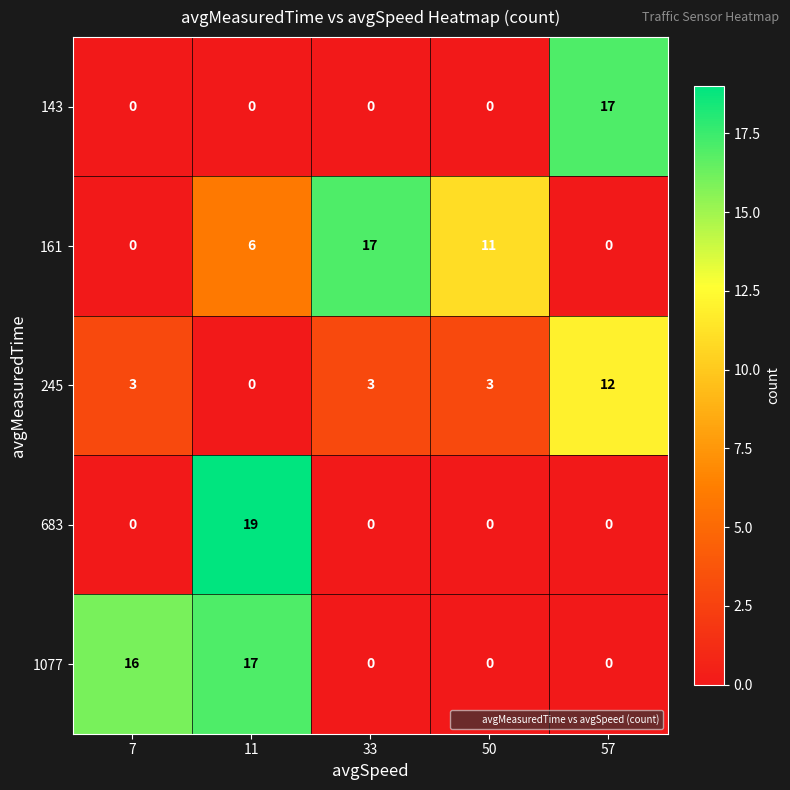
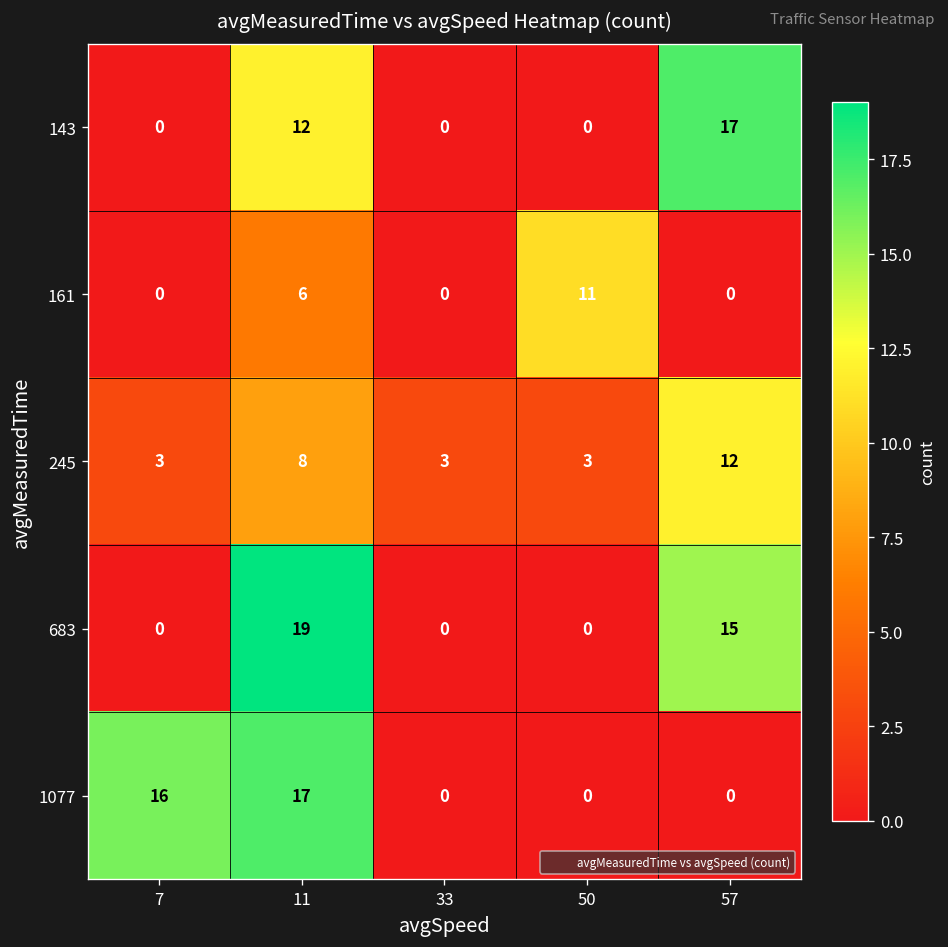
143, 11: 0 -> 12
161, 33: 17 -> 0
245, 11: 0 -> 8
683, 57: 0 -> 15
